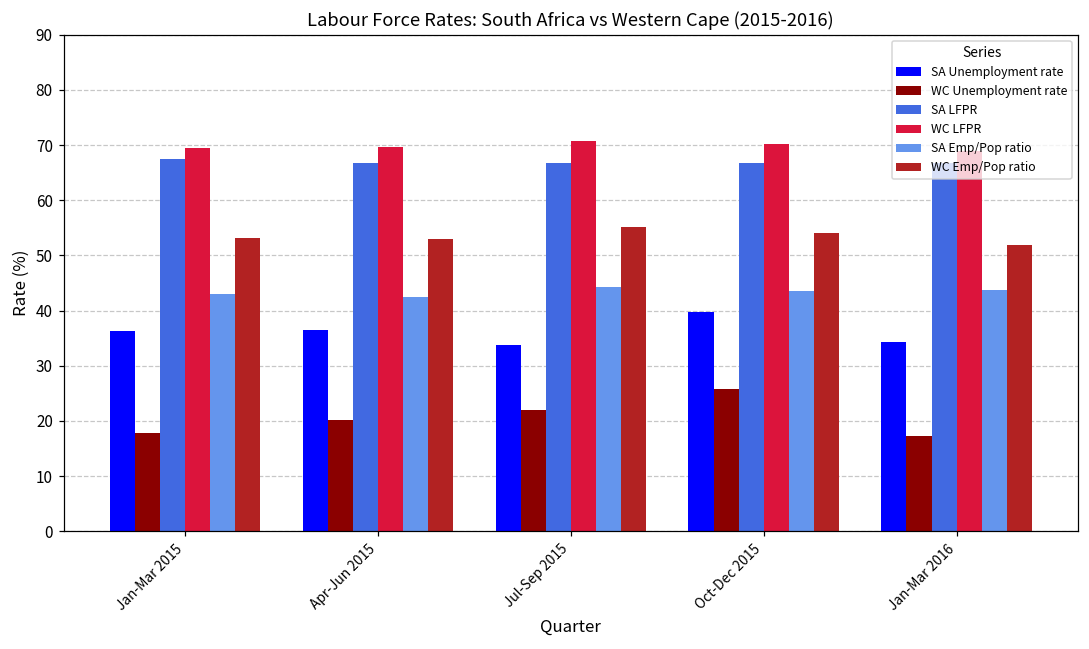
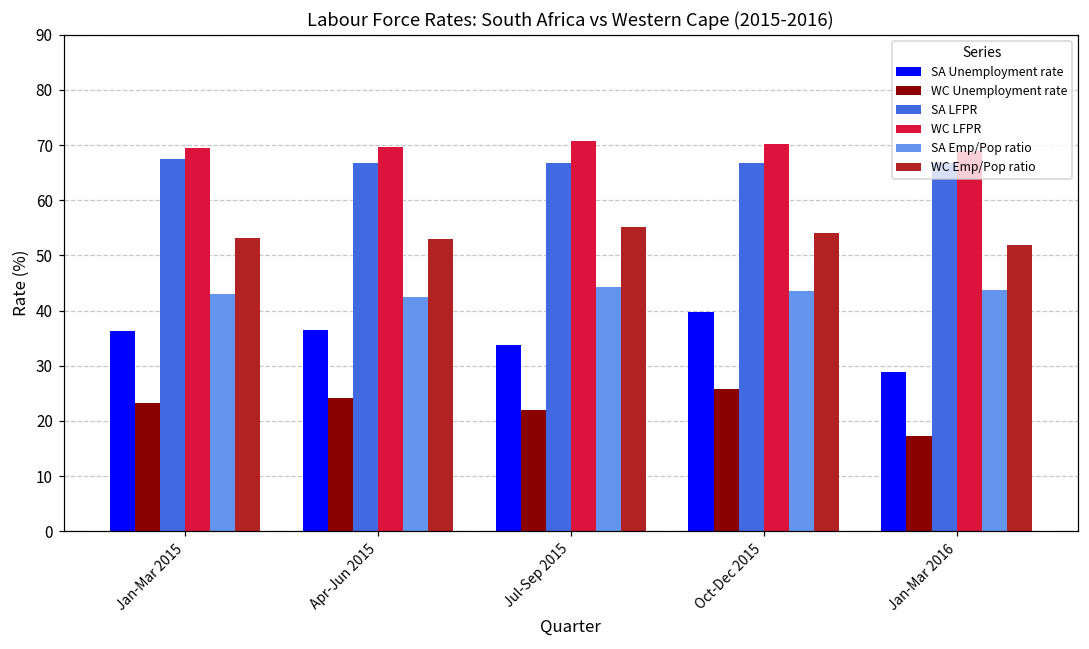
WC Unemployment rate, Jan-Mar 2015: 18 -> 23
WC Unemployment rate, Apr-Jun 2015: 20 -> 24
SA Unemployment rate, Jan-Mar 2016: 34 -> 29
